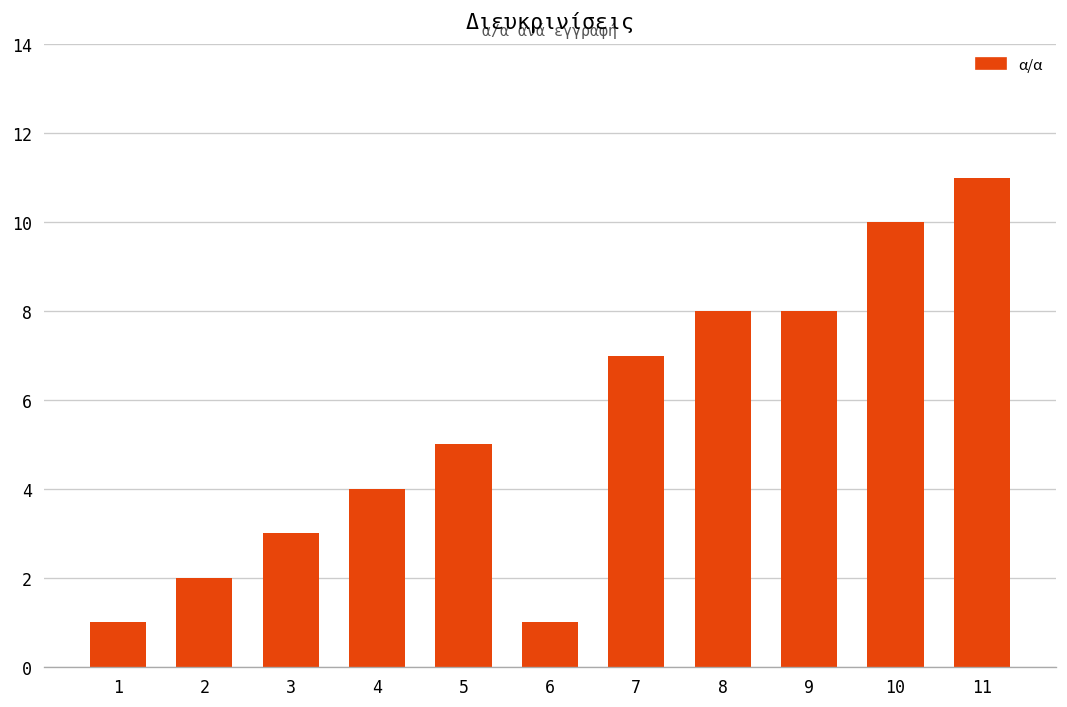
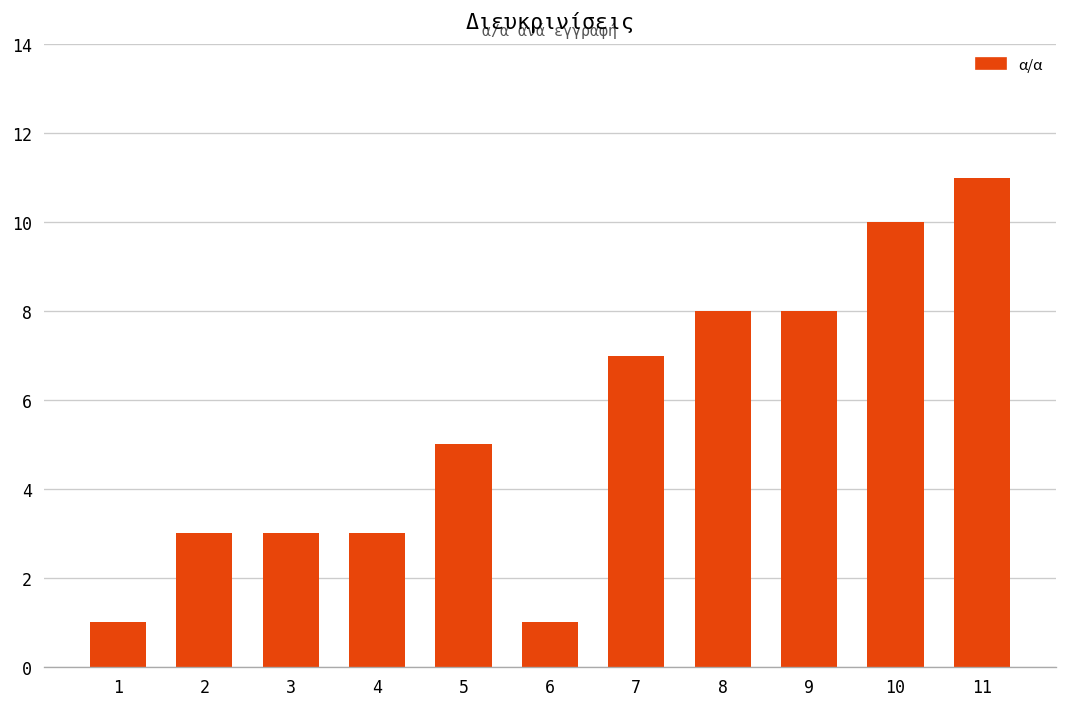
2: 2 -> 3
4: 4 -> 3
